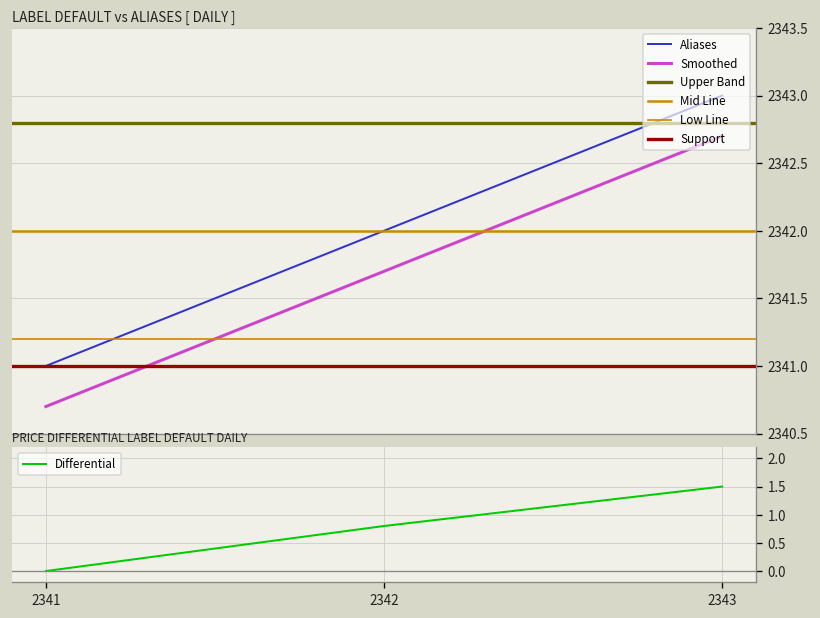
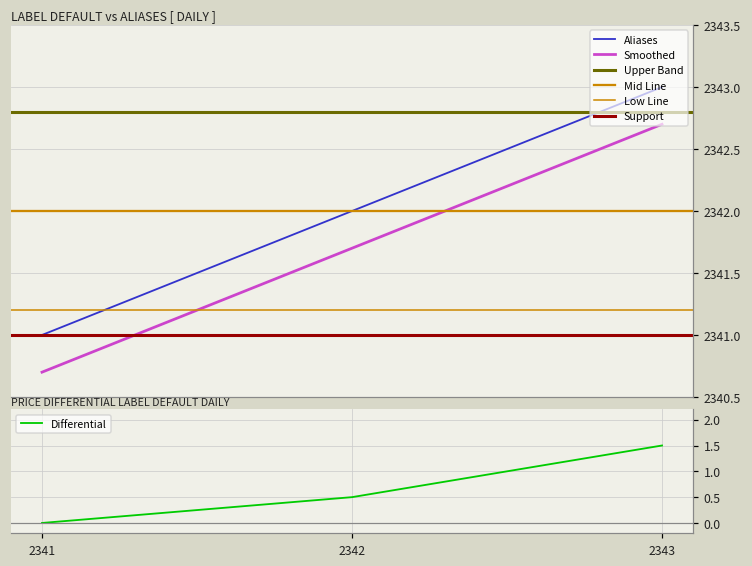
PRICE DIFFERENTIAL LABEL DEFAULT DAILY, 2342: 0.8 -> 0.5
